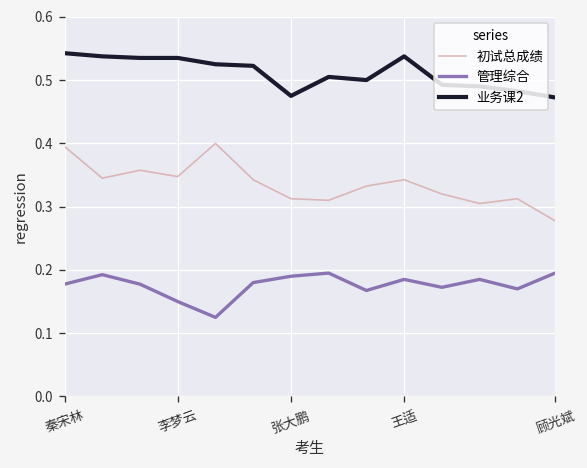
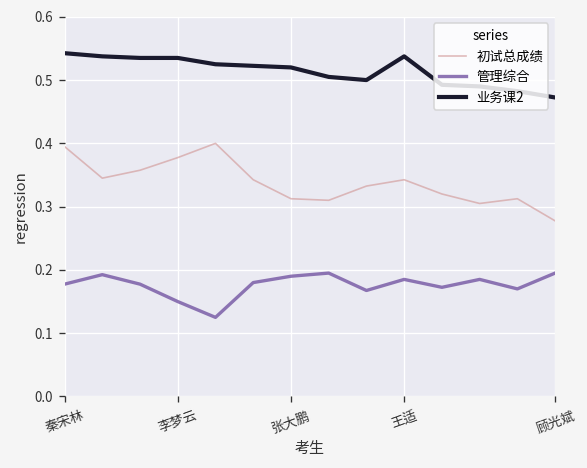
初试总成绩, 李梦云: 0.35 -> 0.38
业务课2, 张大鹏: 0.48 -> 0.52
